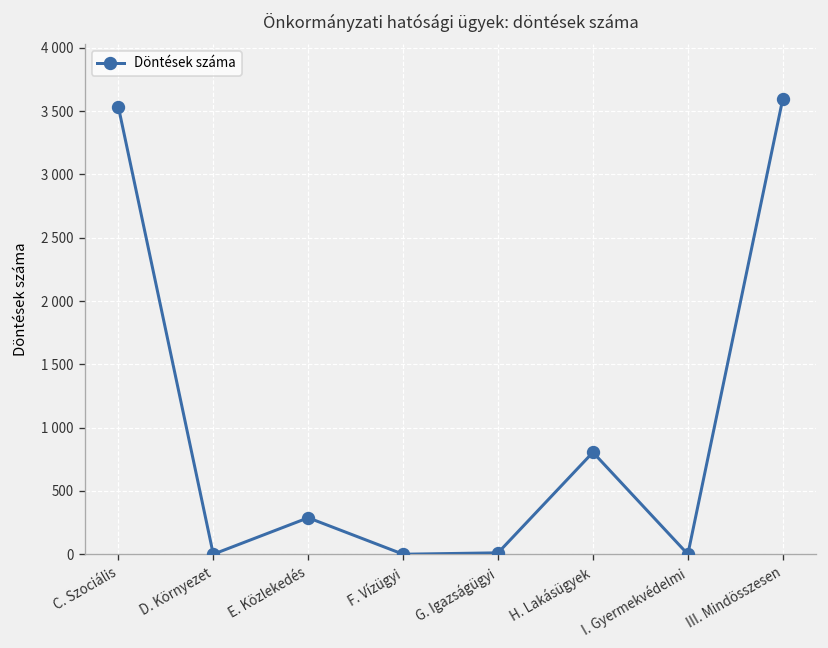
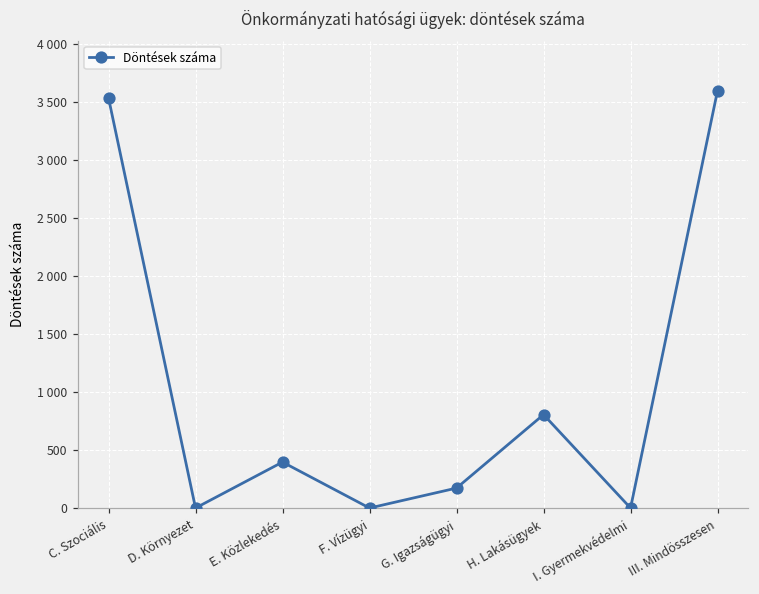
E. Közlekedés: 290 -> 400
G. Igazságügyi: 10 -> 170
